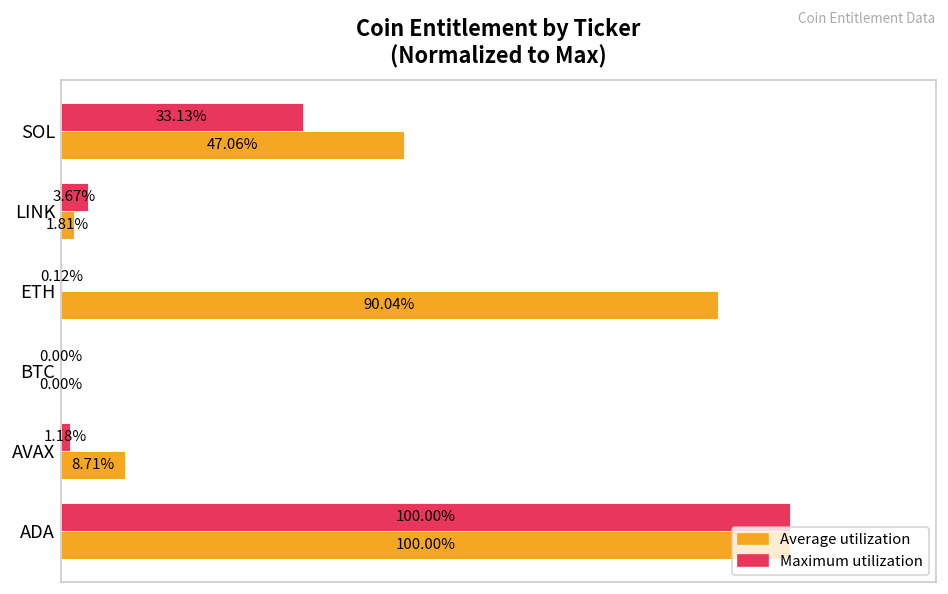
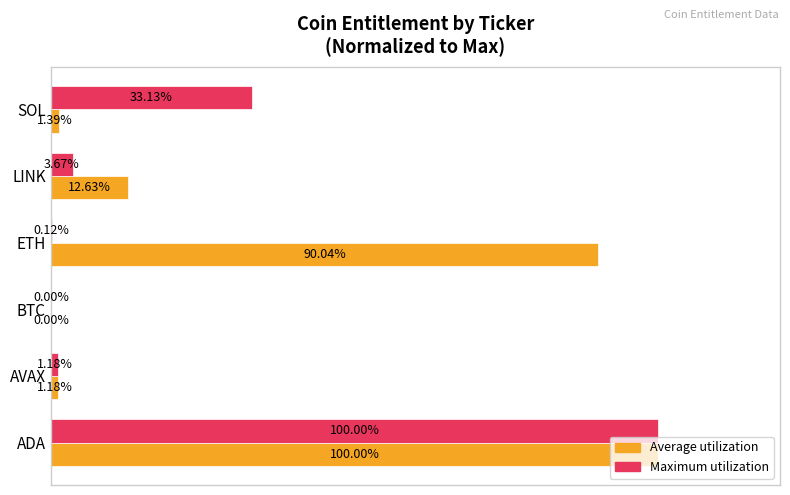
Average utilization, SOL: 47.06% -> 1.39%
Average utilization, LINK: 1.81% -> 12.63%
Average utilization, AVAX: 8.71% -> 1.18%
